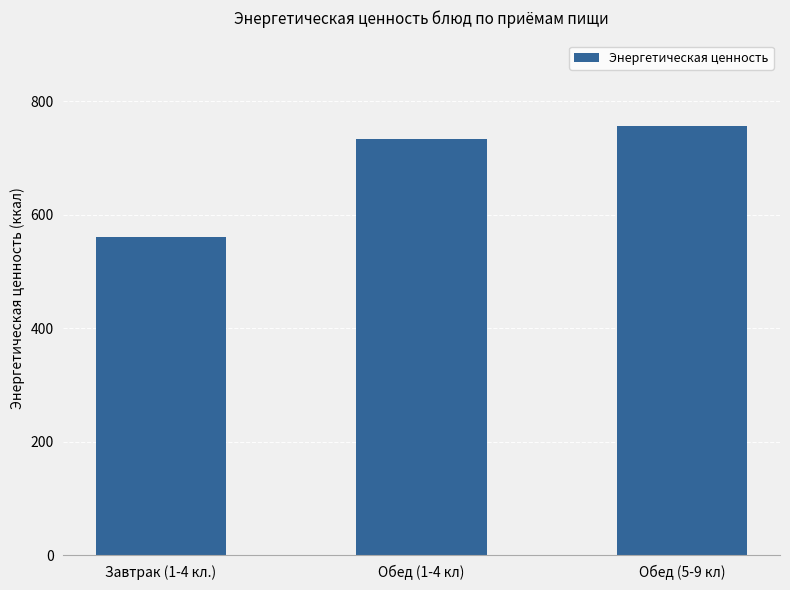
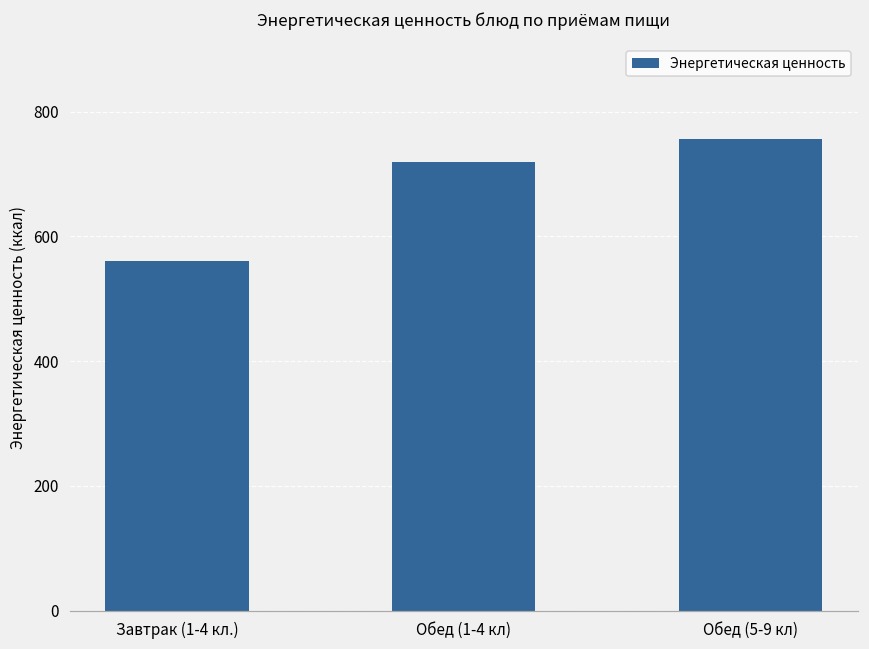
Обед (1-4 кл): 730 -> 720
